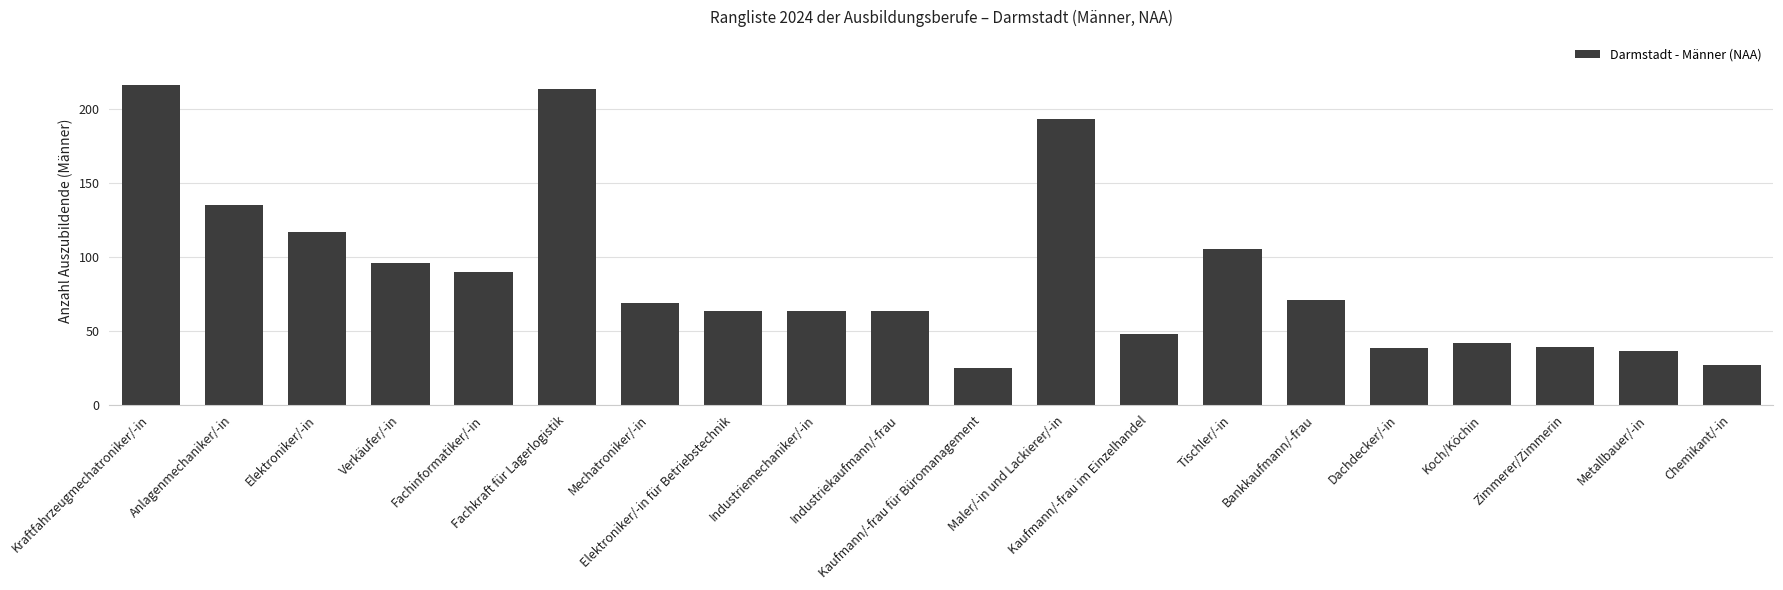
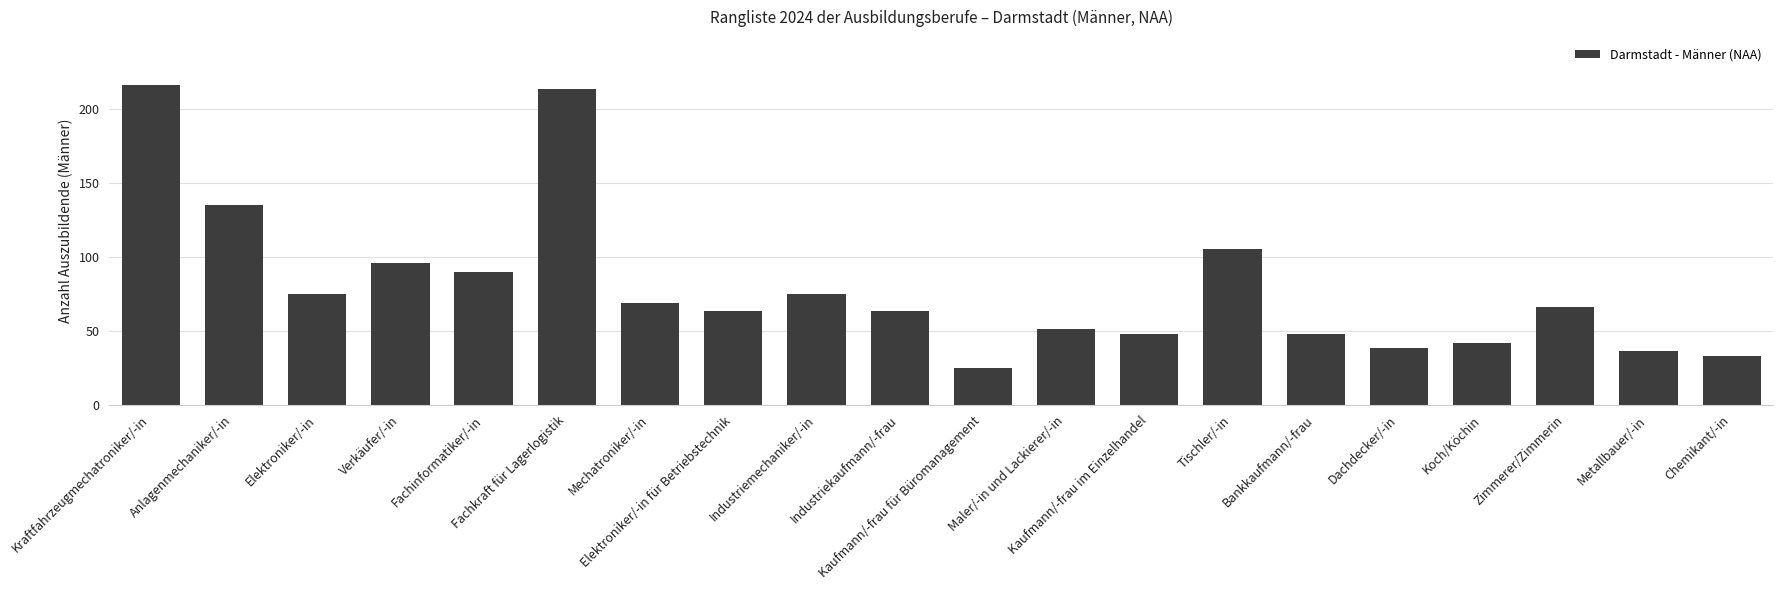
Elektroniker/-in: 117 -> 75
Industriemechaniker/-in: 63 -> 75
Maler/-in und Lackierer/-in: 193 -> 51
Bankkaufmann/-frau: 71 -> 48
Zimmerer/Zimmerin: 39 -> 66
Chemikant/-in: 27 -> 33
